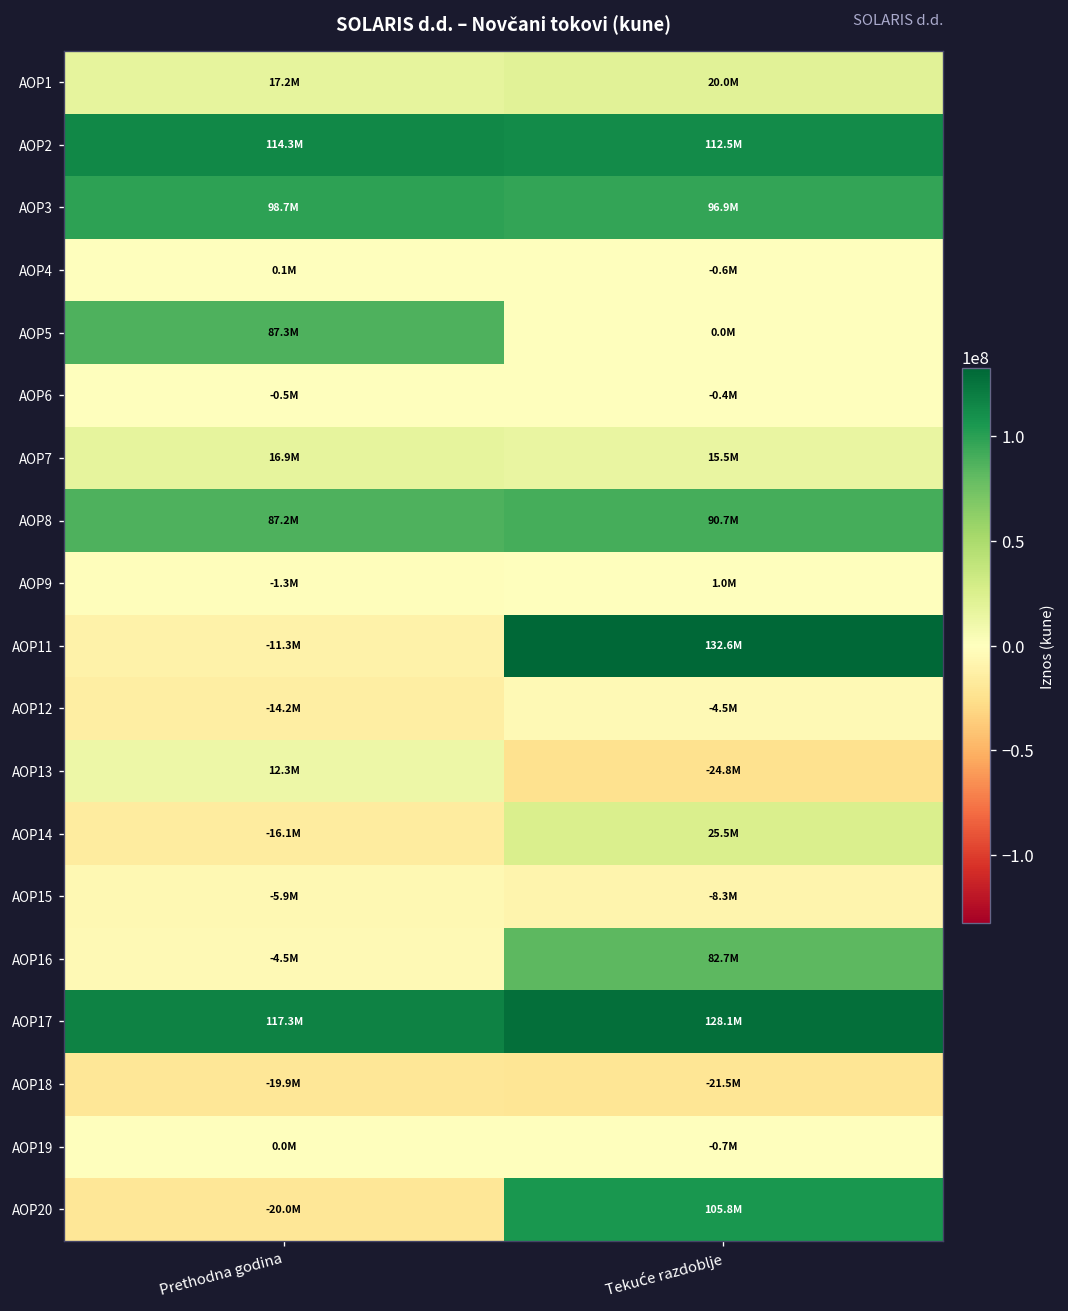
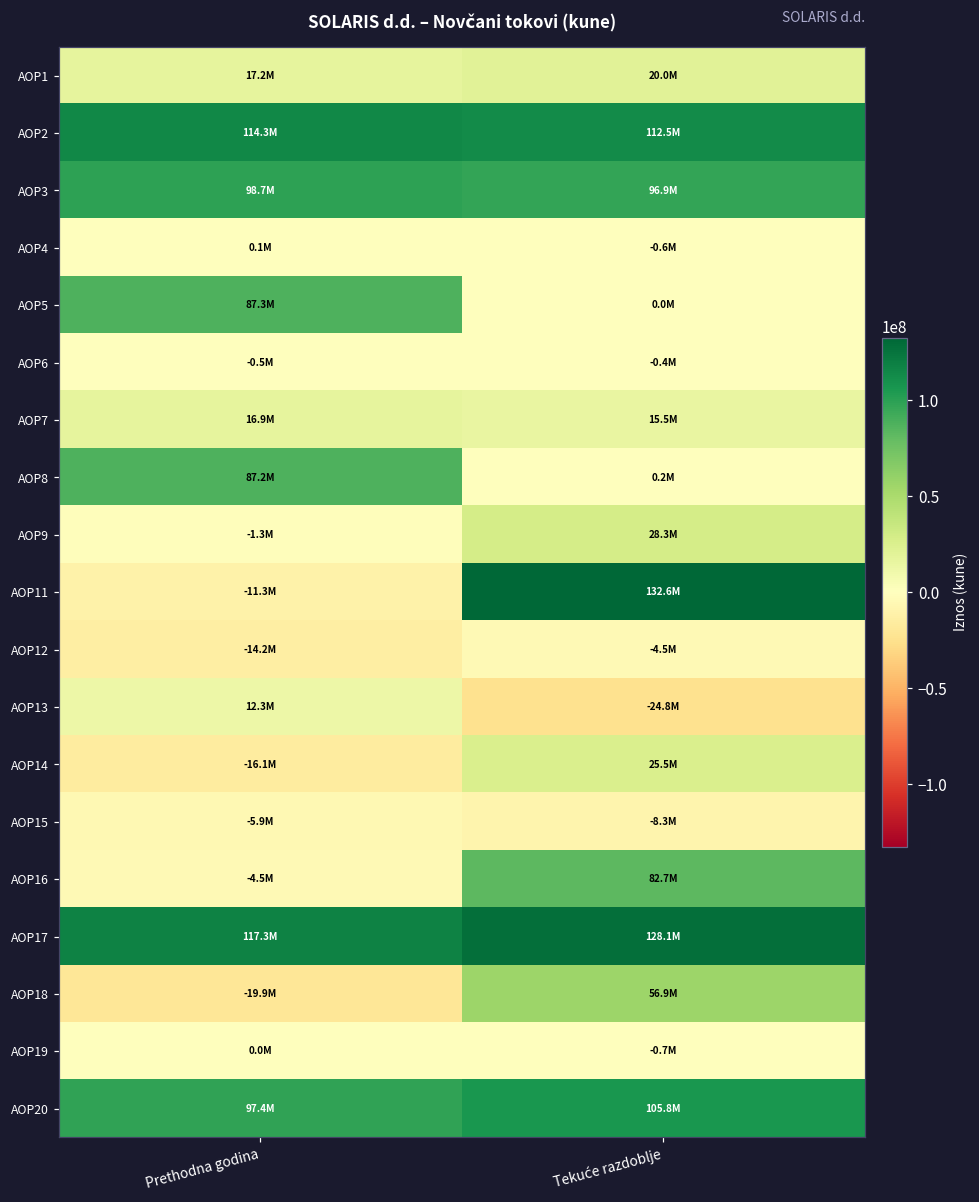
AOP8, Tekuće razdoblje: 90.7M -> 0.2M
AOP9, Tekuće razdoblje: 1.0M -> 28.3M
AOP18, Tekuće razdoblje: -21.5M -> 56.9M
AOP20, Prethodna godina: -20.0M -> 97.4M
